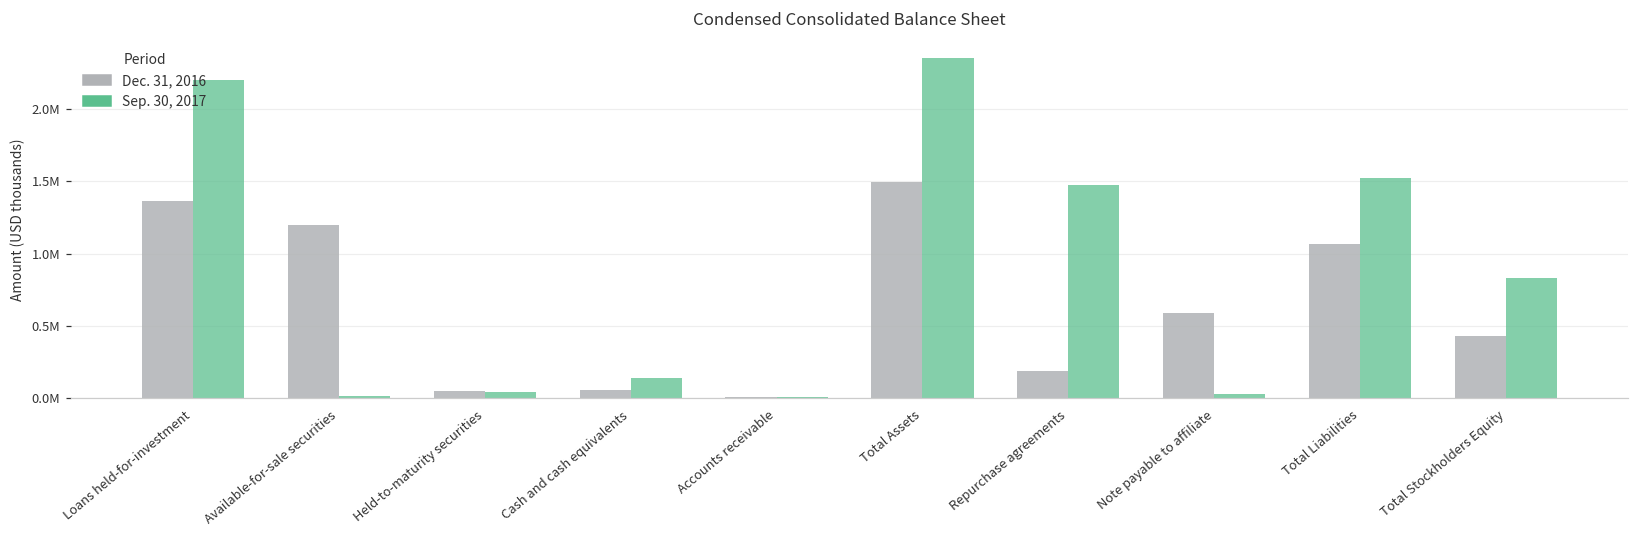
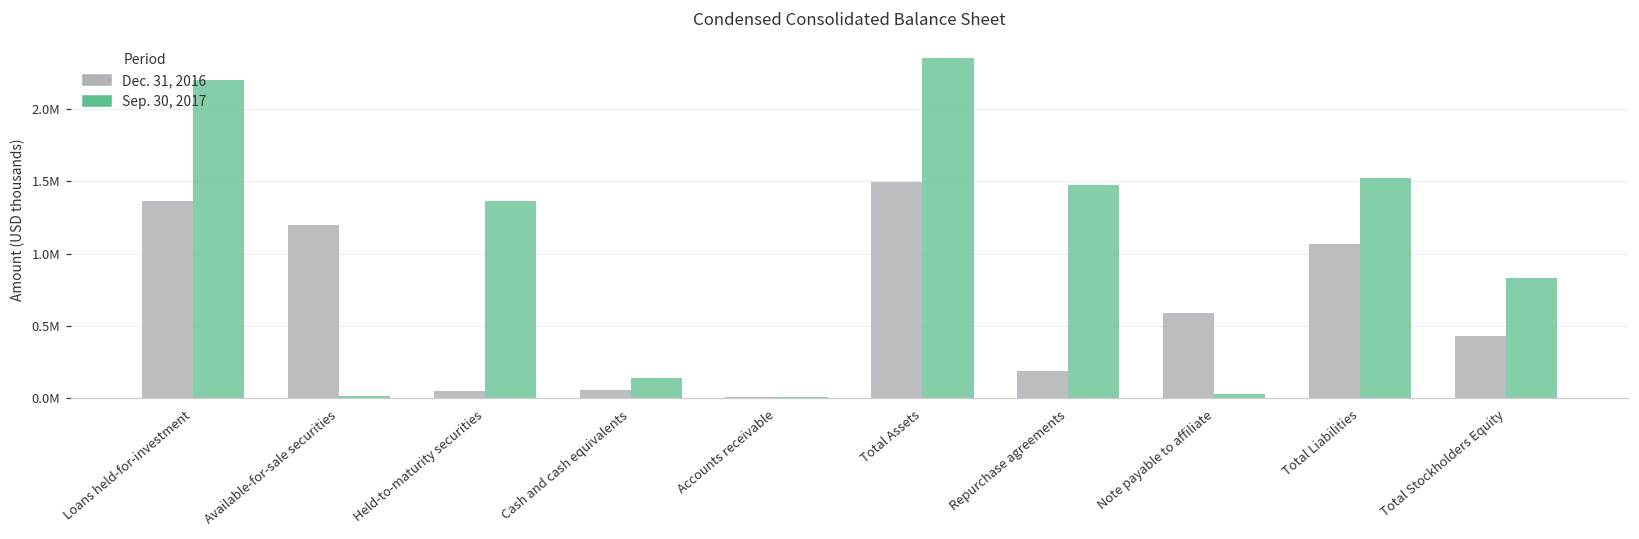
Sep. 30, 2017, Held-to-maturity securities: 40000 -> 1370000
